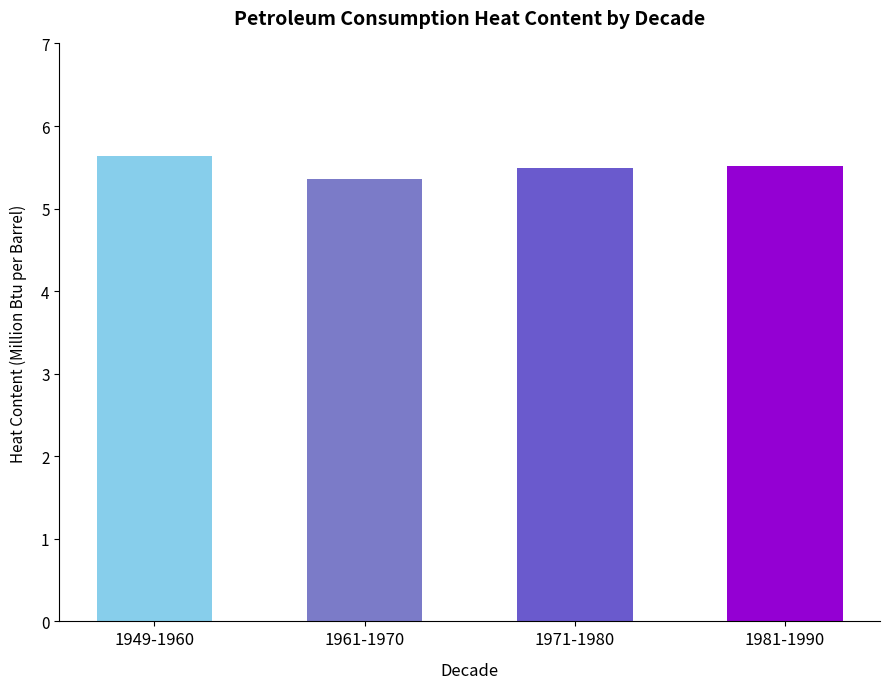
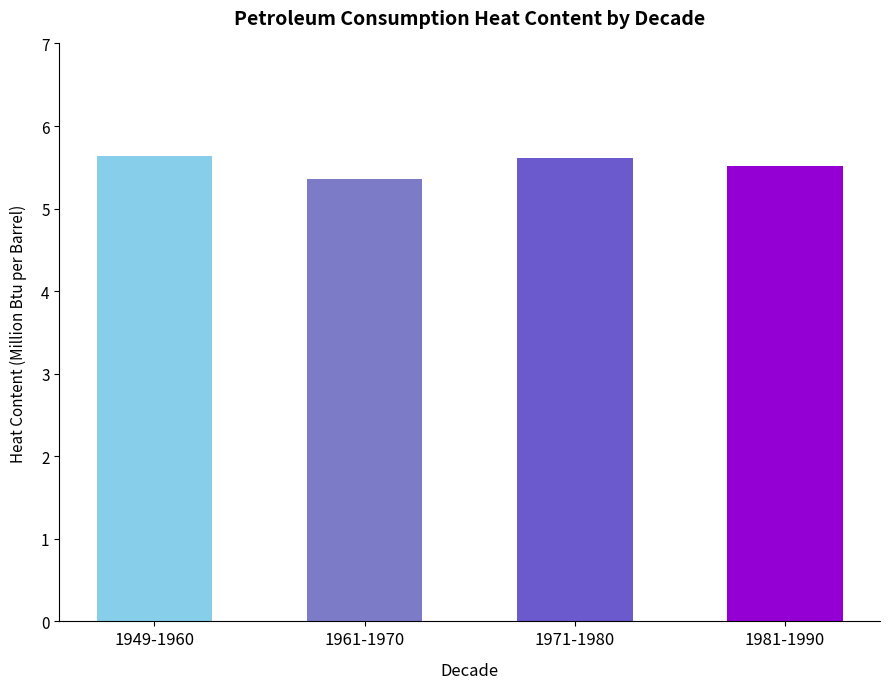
1971-1980: 5.5 -> 5.6
